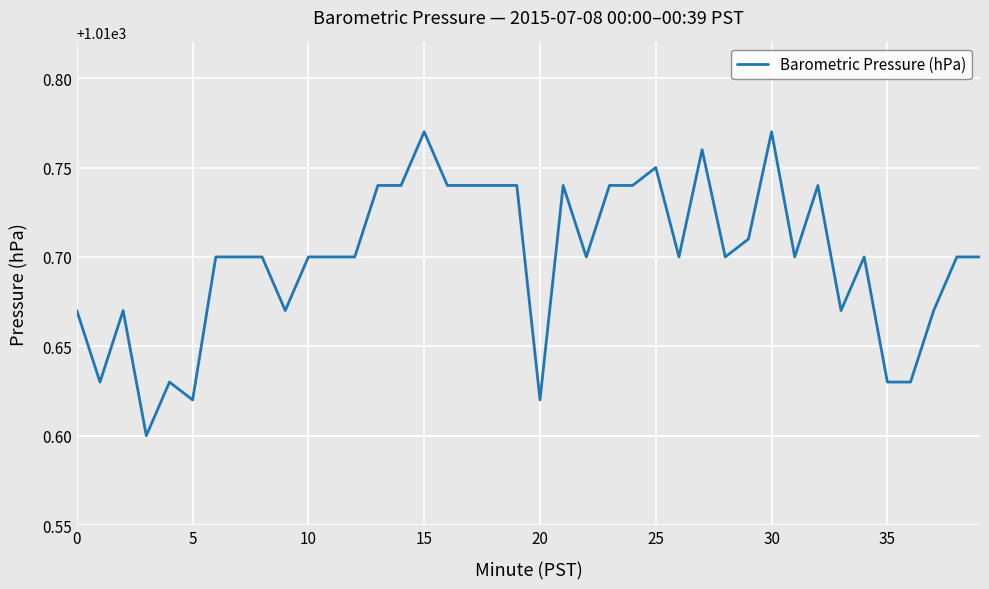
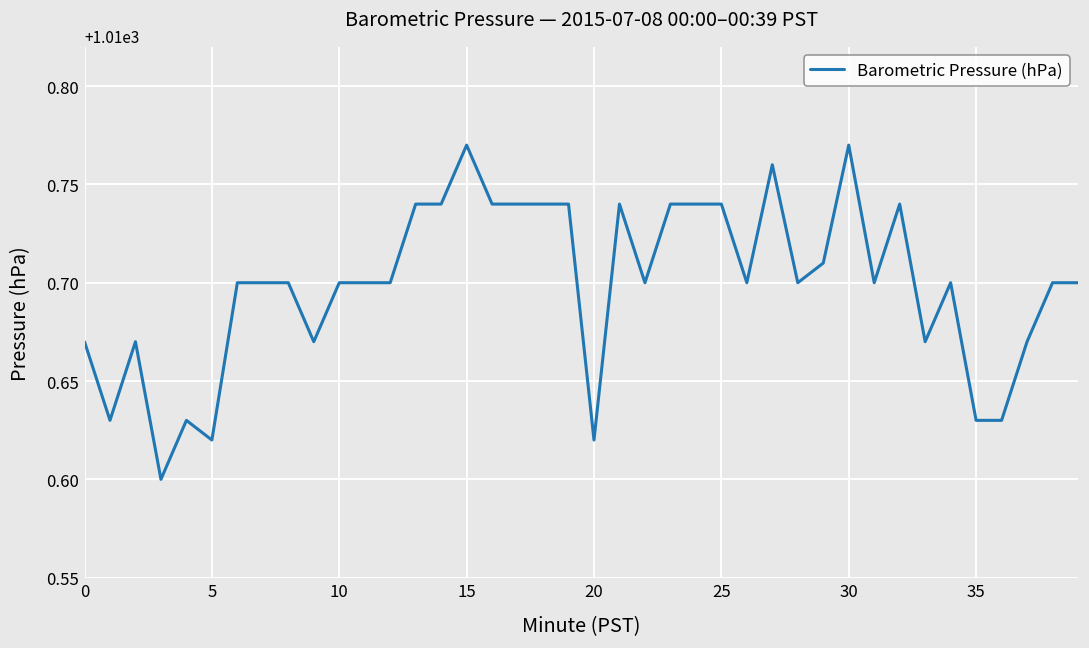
25: 1010.75 -> 1010.74
